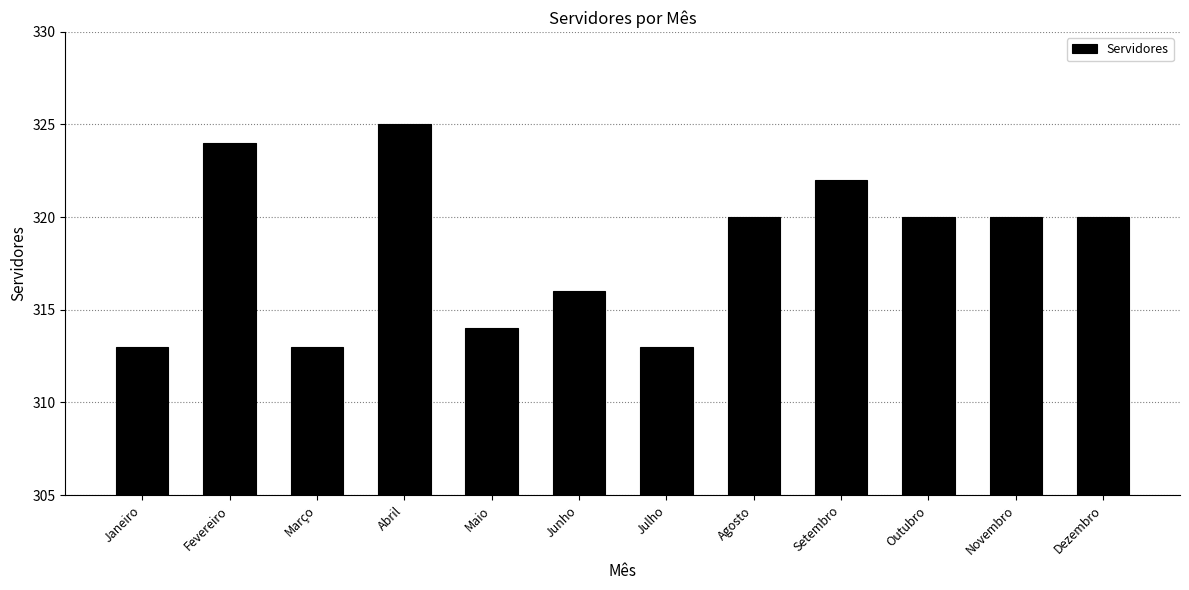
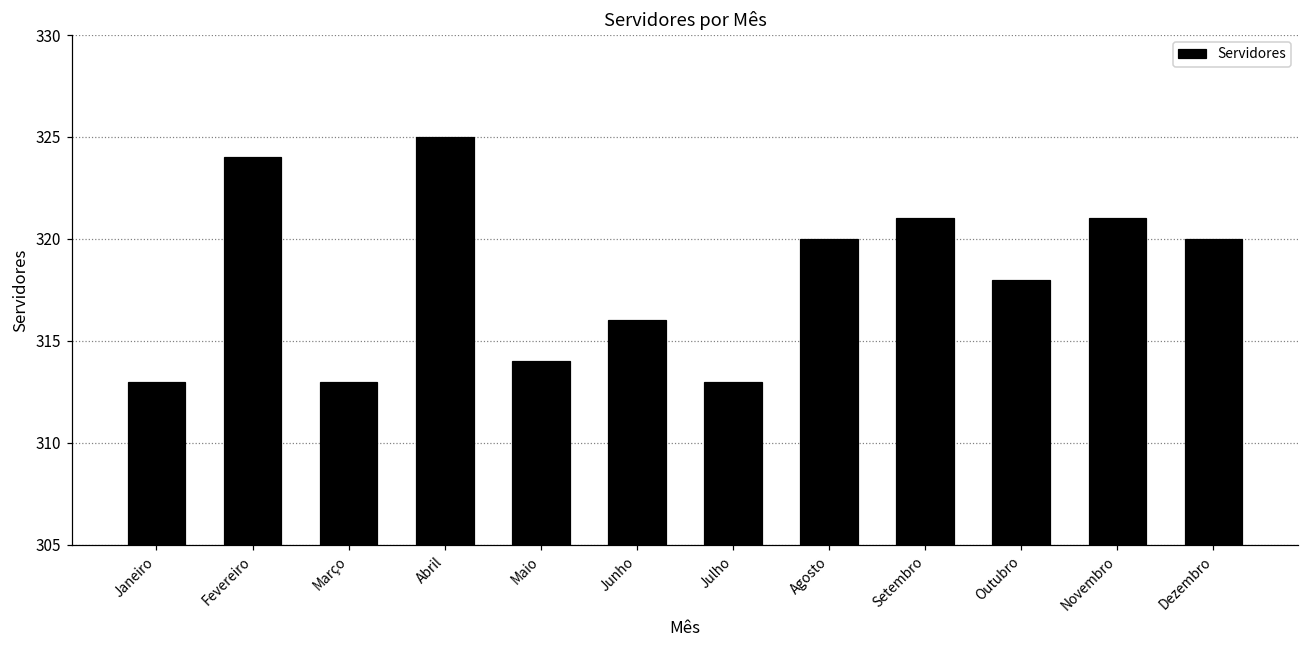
Setembro: 322 -> 321
Outubro: 320 -> 318
Novembro: 320 -> 321
